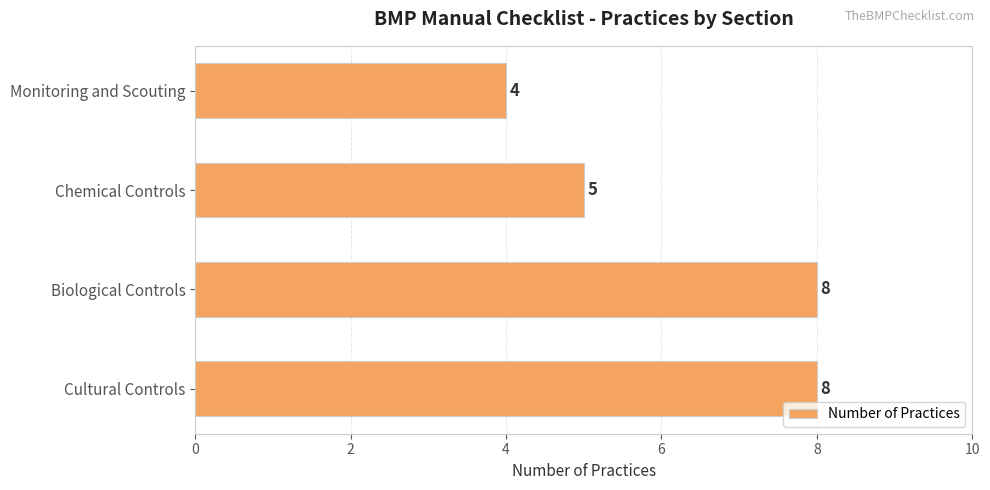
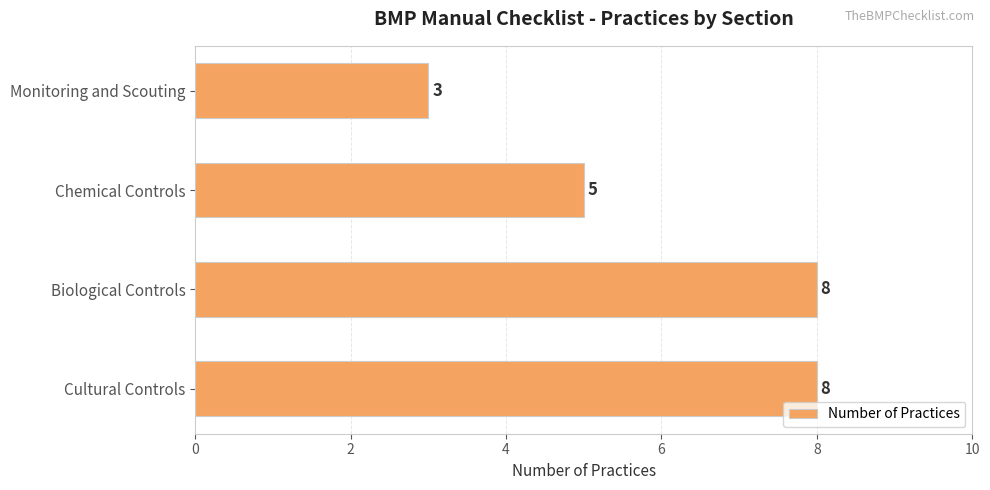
Monitoring and Scouting: 4 -> 3
